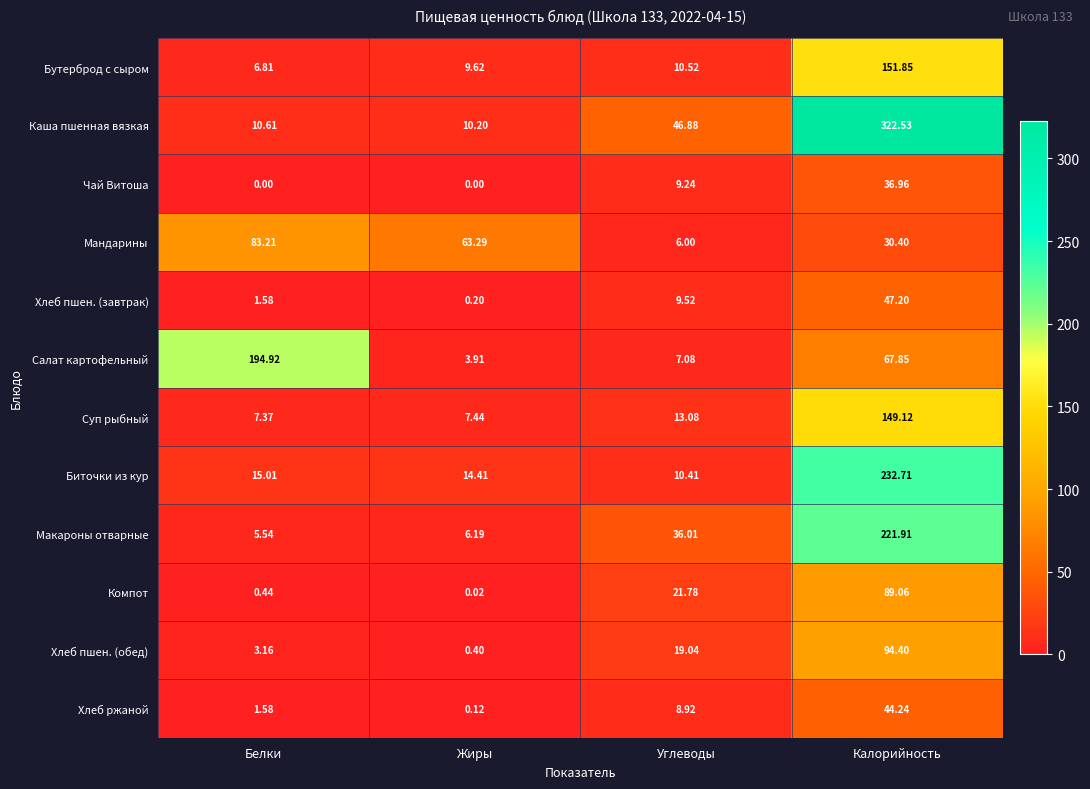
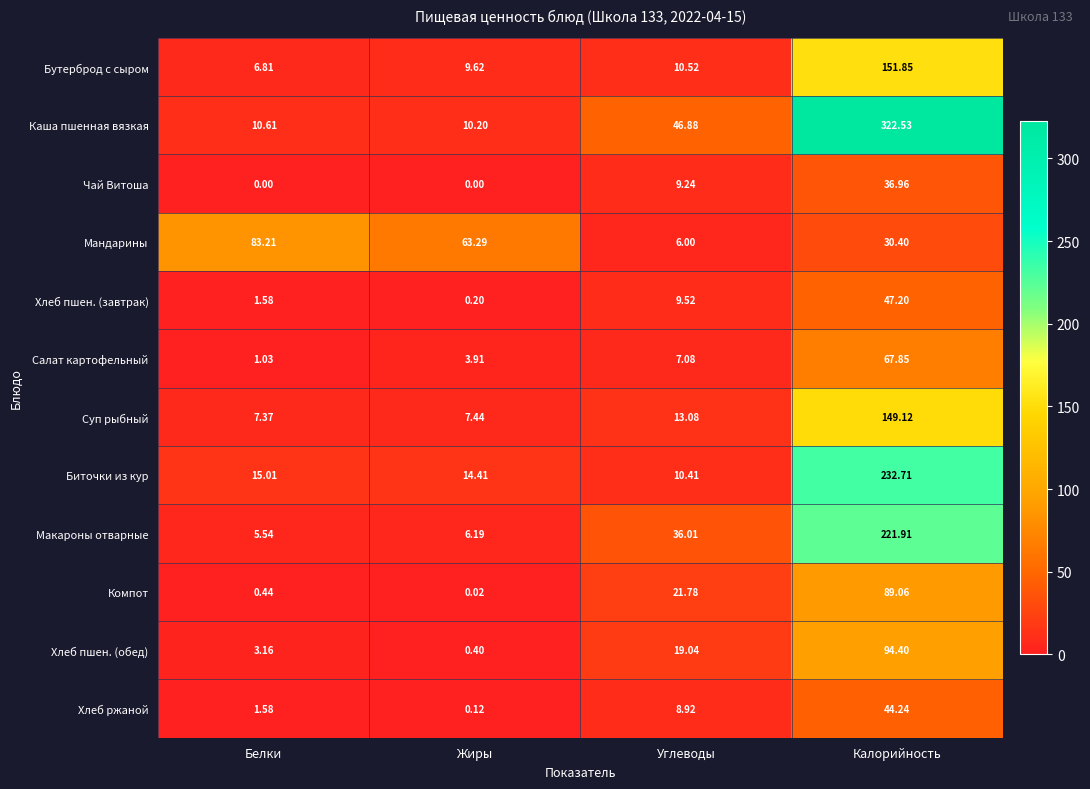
Салат картофельный, Белки: 194.92 -> 1.03
